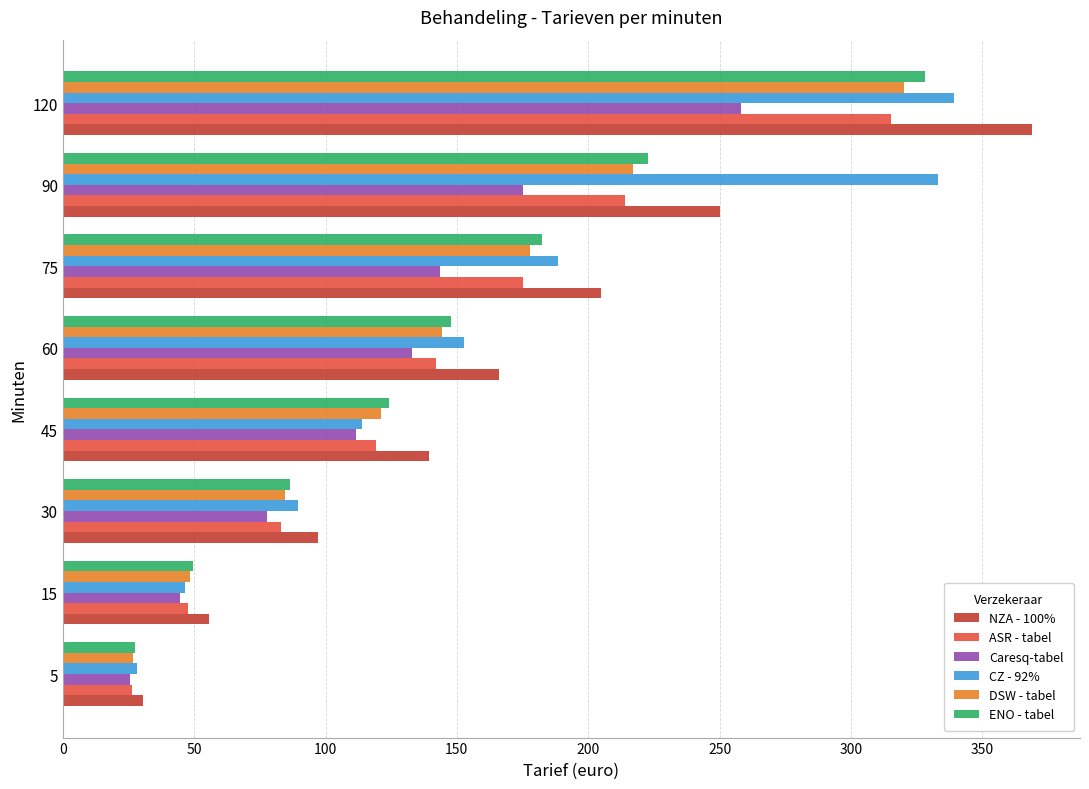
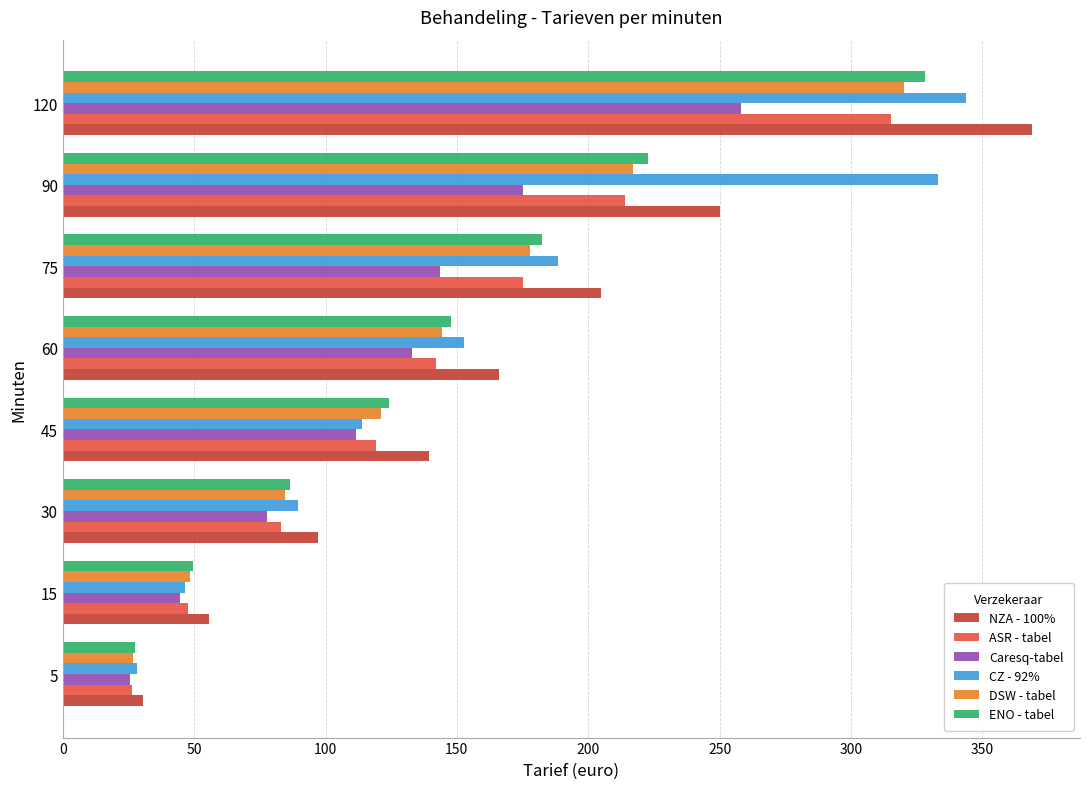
CZ - 92%, 120: 339 -> 344
